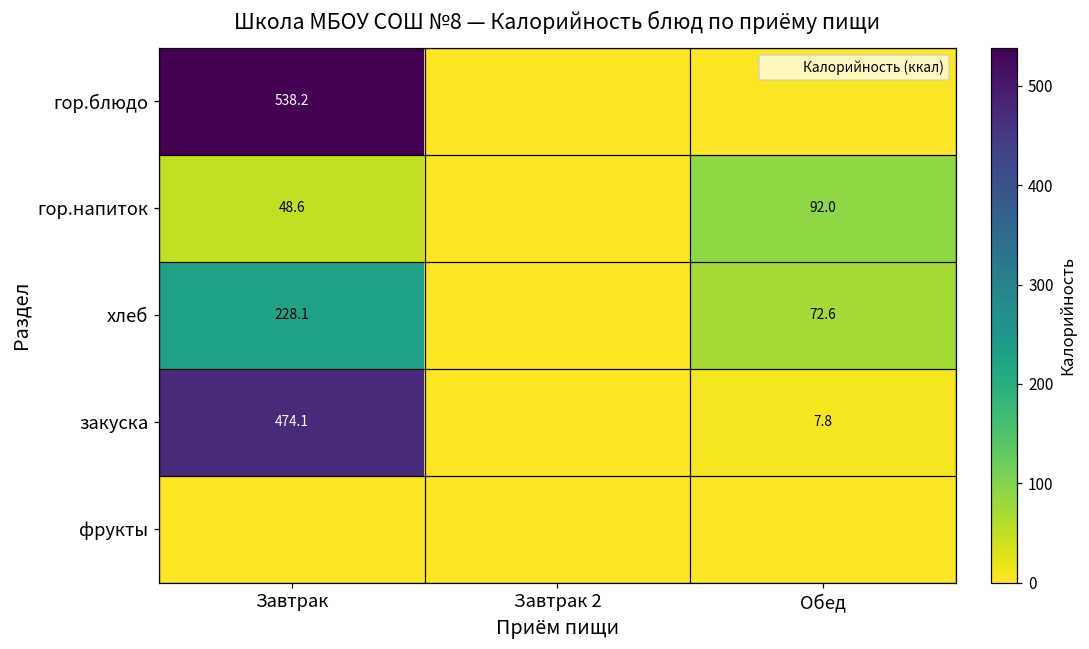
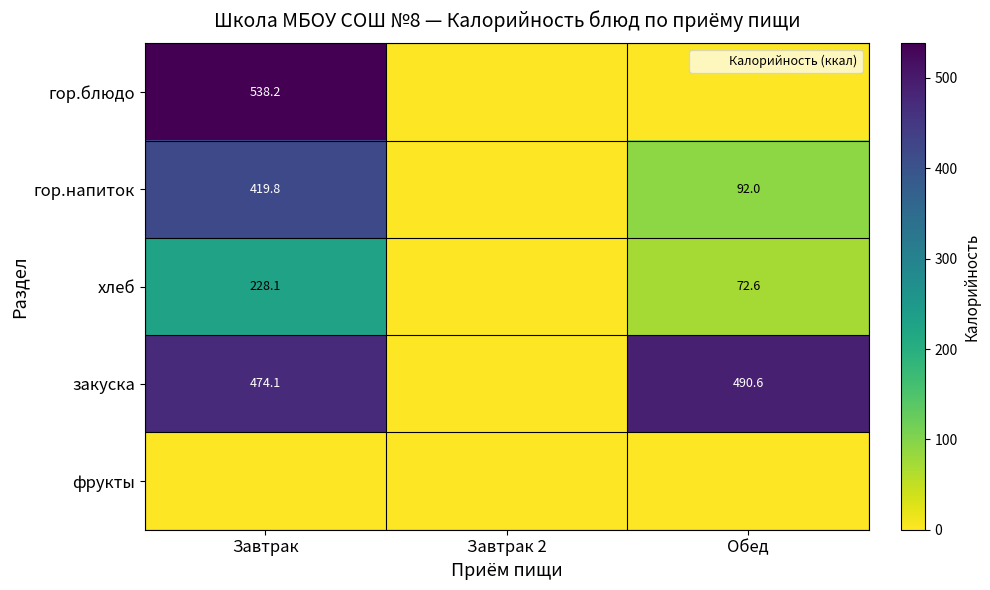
гор.напиток, Завтрак: 48.6 -> 419.8
закуска, Обед: 7.8 -> 490.6
